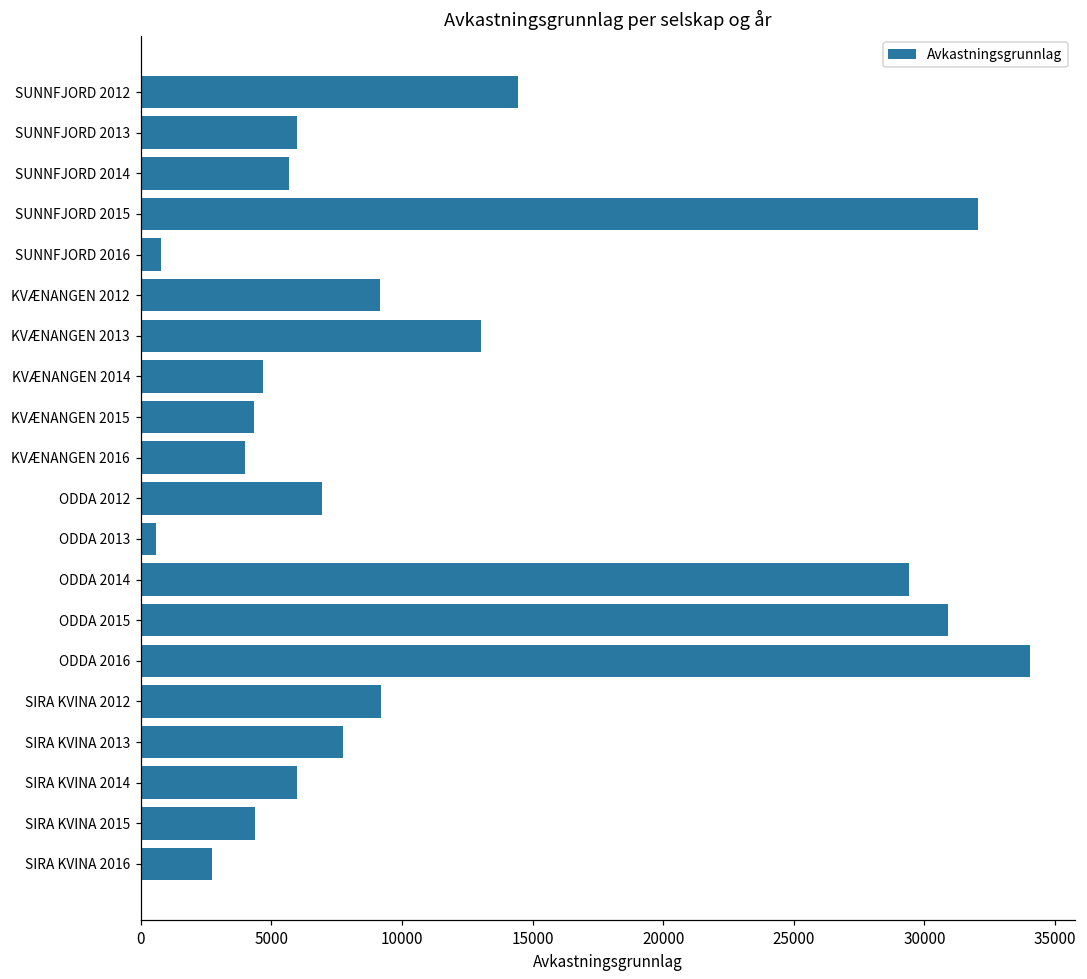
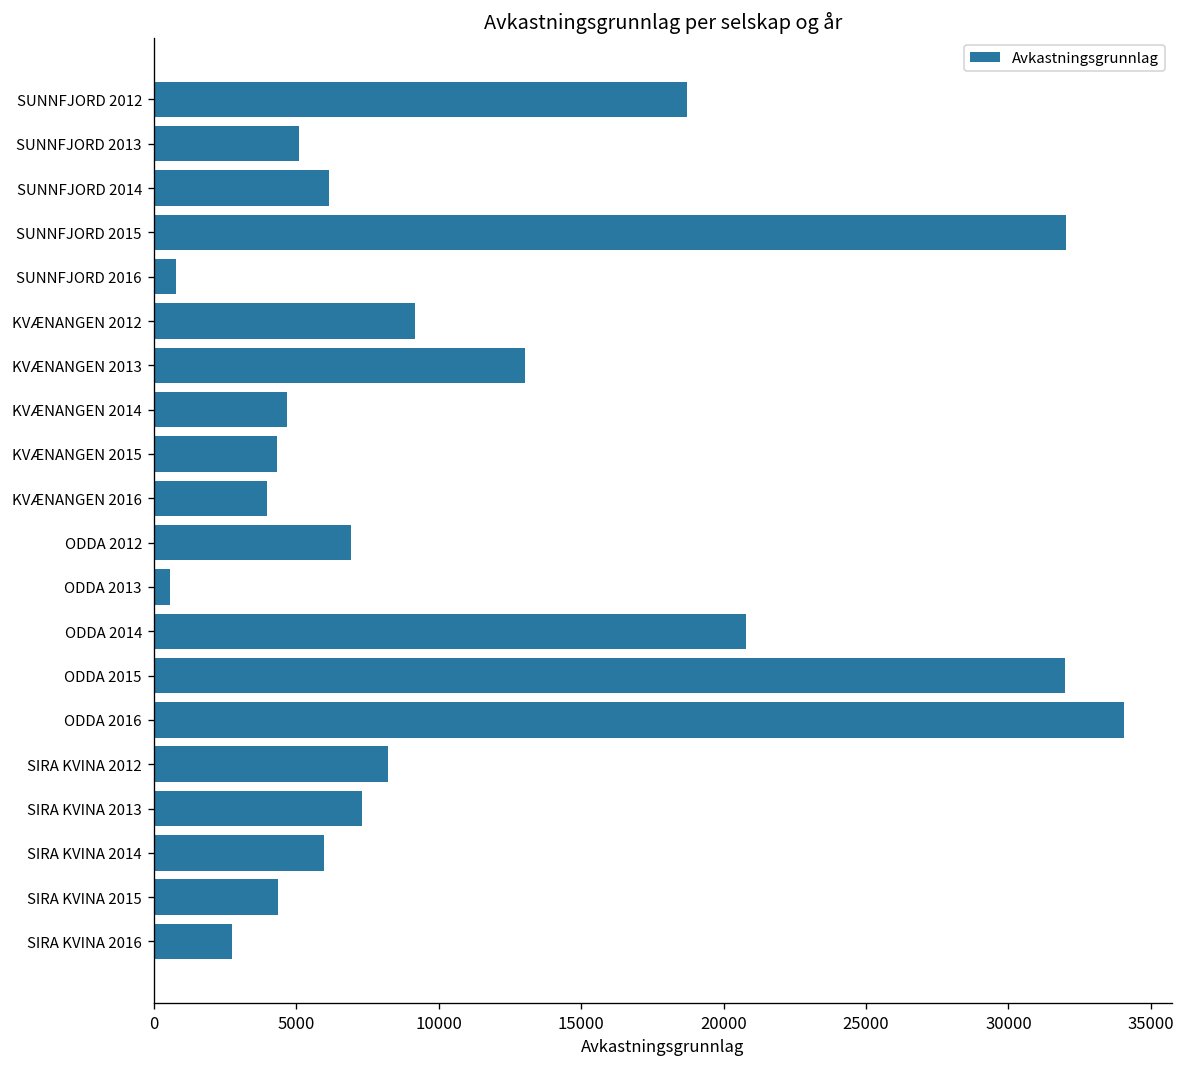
SUNNFJORD 2012: 14400 -> 18700
SUNNFJORD 2013: 6000 -> 5100
SUNNFJORD 2014: 5700 -> 6200
ODDA 2014: 29400 -> 20800
ODDA 2015: 30900 -> 32000
SIRA KVINA 2012: 9200 -> 8200
SIRA KVINA 2013: 7700 -> 7300
